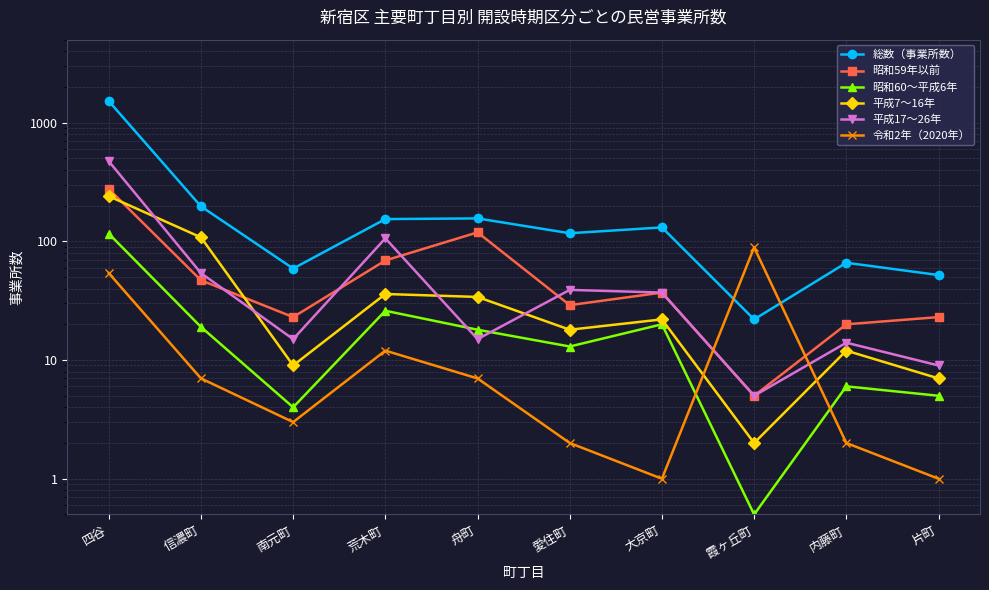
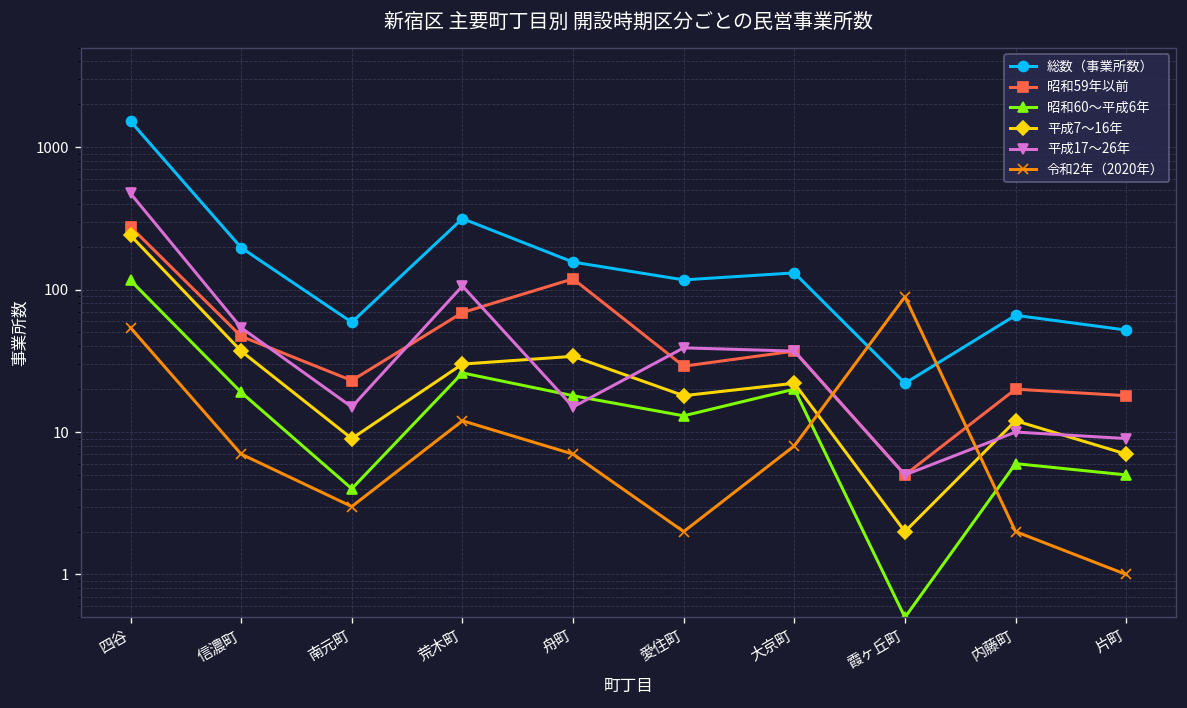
平成7～16年, 信濃町: 110 -> 37
総数（事業所数）, 荒木町: 150 -> 320
平成7～16年, 荒木町: 36 -> 30
令和2年（2020年）, 大京町: 1 -> 8
平成17～26年, 内藤町: 14 -> 10
昭和59年以前, 片町: 23 -> 18
